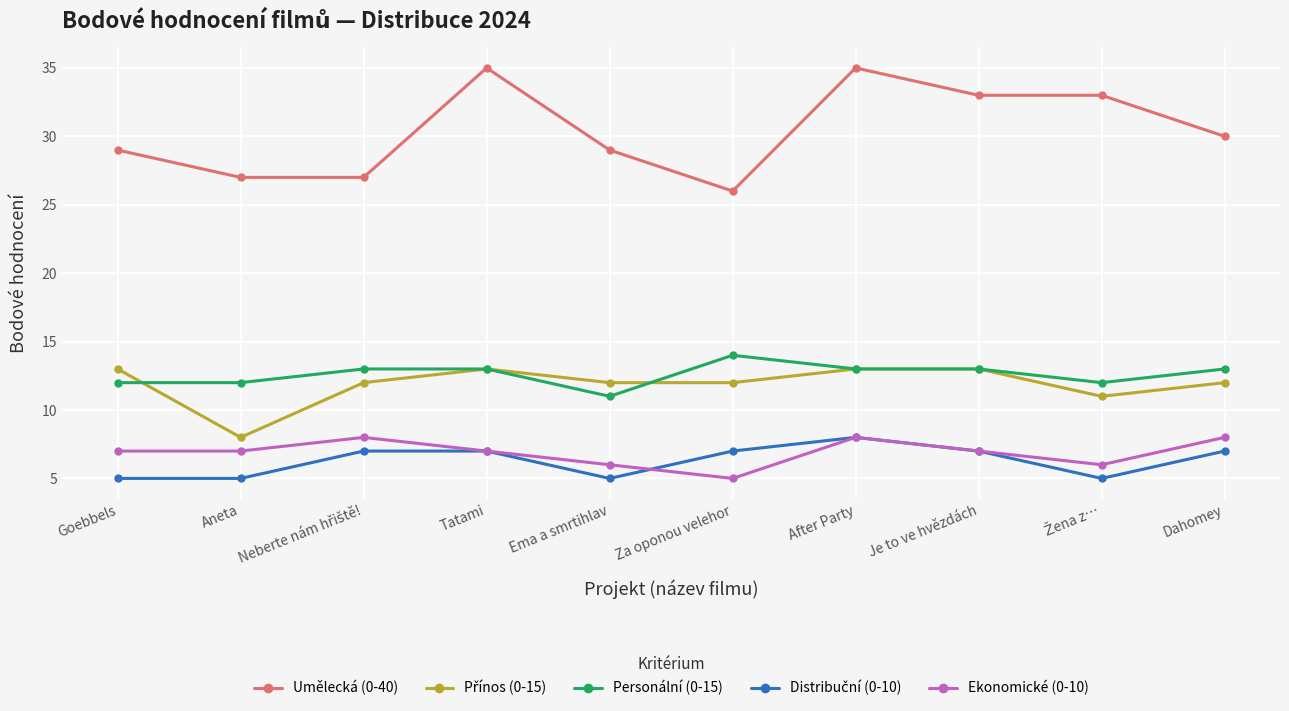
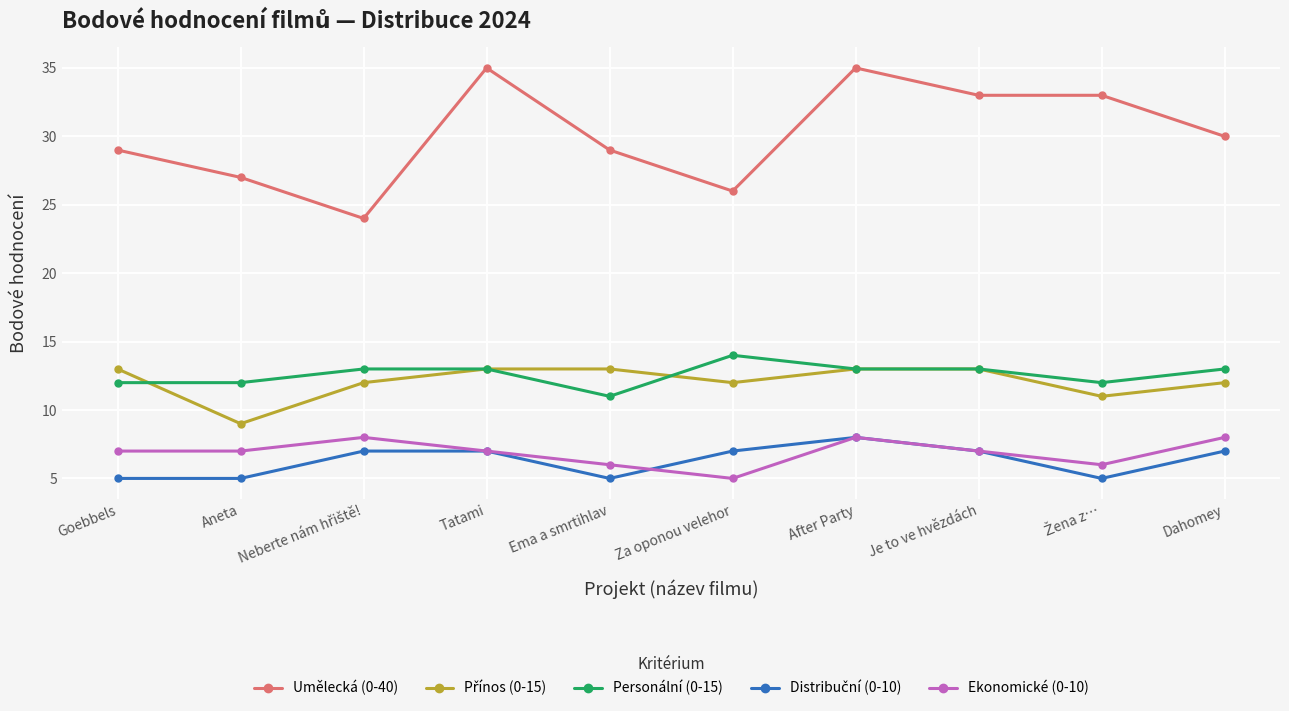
Přínos (0-15), Aneta: 8 -> 9
Umělecká (0-40), Neberte nám hřiště!: 27 -> 24
Přínos (0-15), Ema a smrtihlav: 12 -> 13
